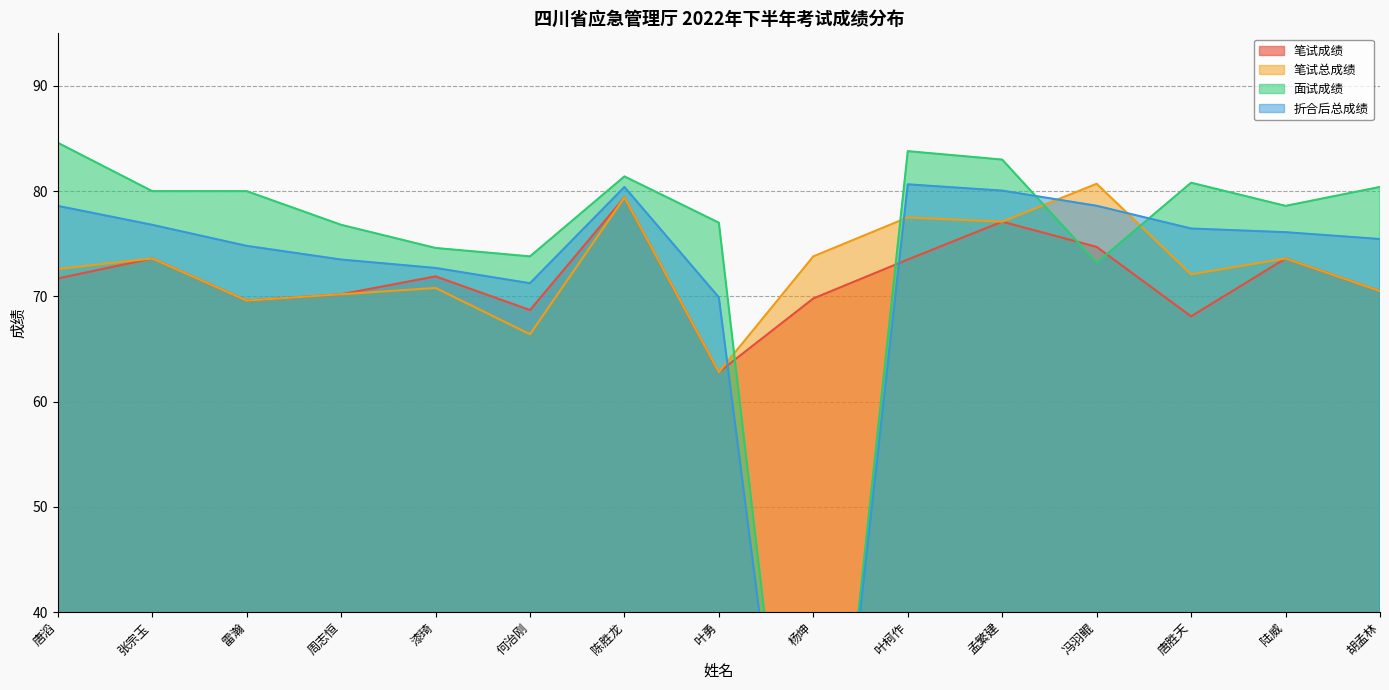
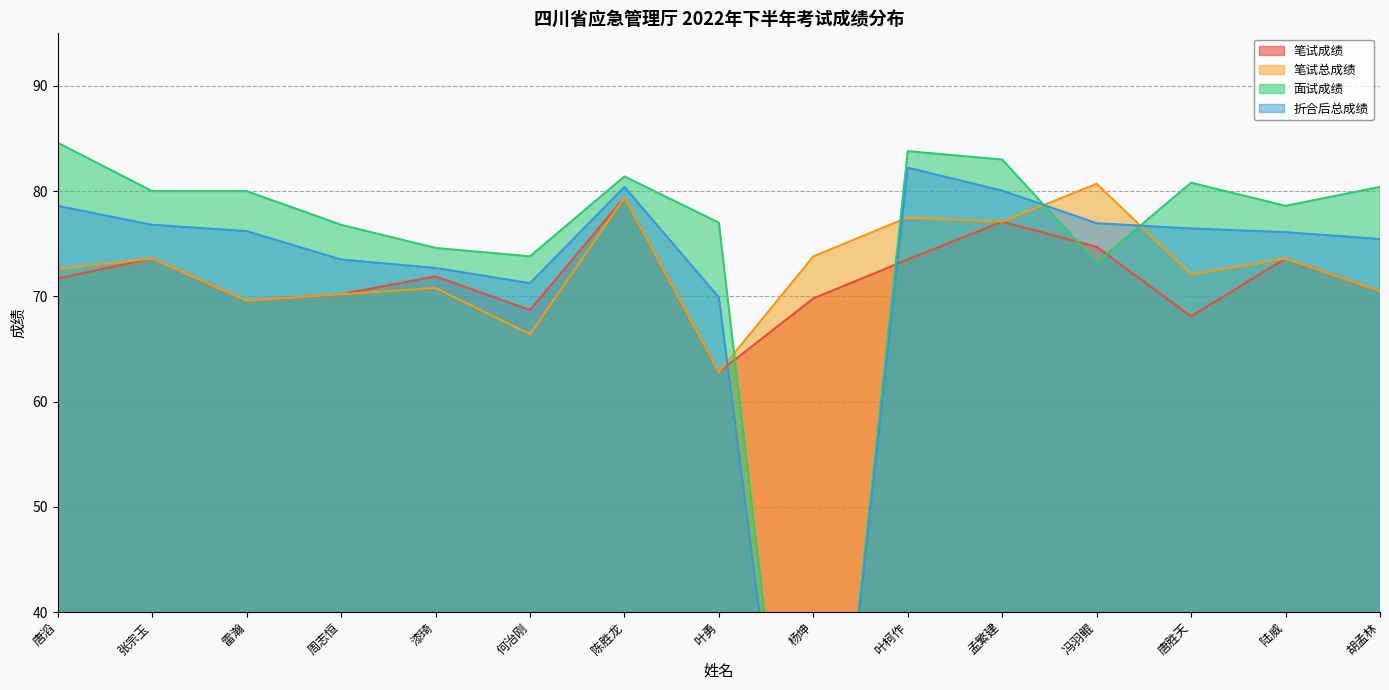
折合后总成绩, 雷瀚: 74.8 -> 76.2
折合后总成绩, 叶柯作: 80.7 -> 82.2
折合后总成绩, 冯羽鲲: 78.6 -> 77.0
